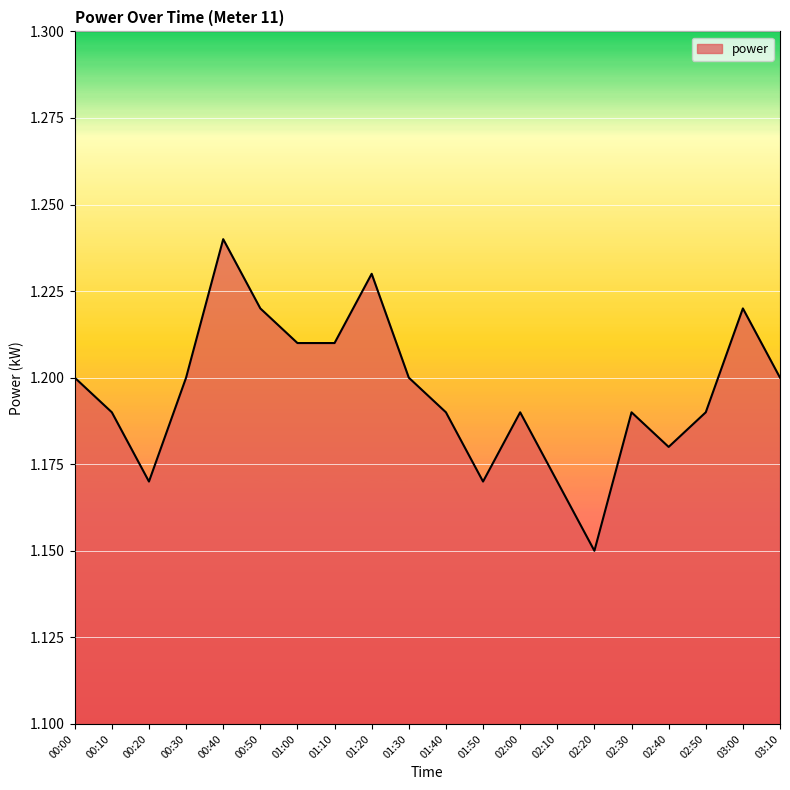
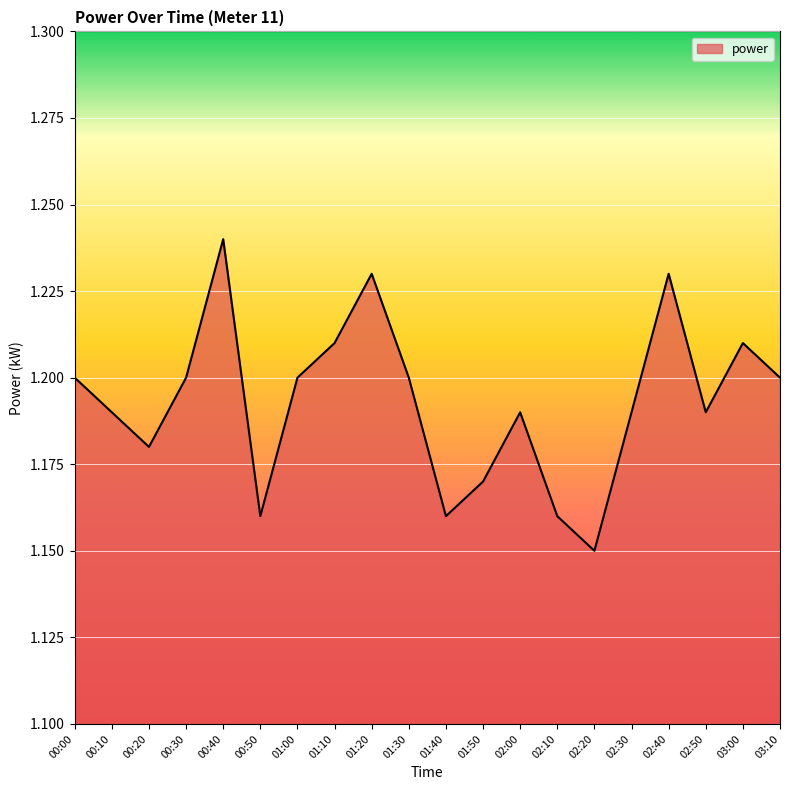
00:20: 1.17 -> 1.18
00:50: 1.22 -> 1.16
01:00: 1.21 -> 1.20
01:40: 1.19 -> 1.16
02:10: 1.17 -> 1.16
02:40: 1.18 -> 1.23
03:00: 1.22 -> 1.21
